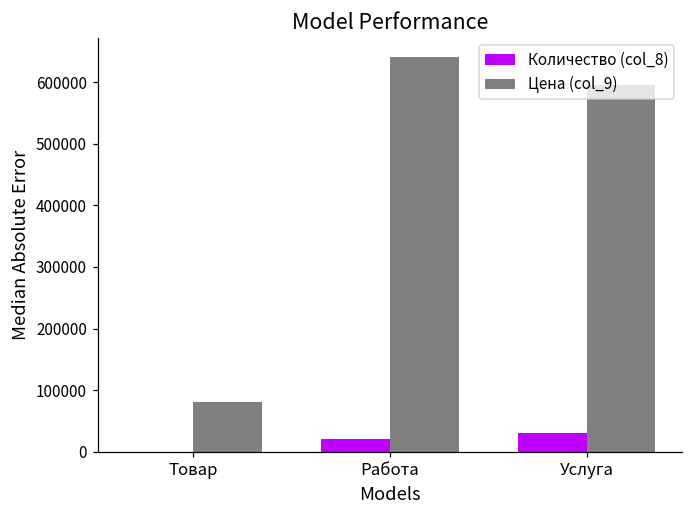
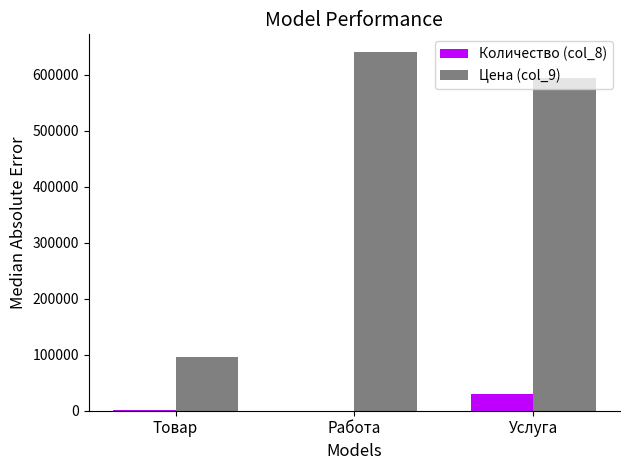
Цена (col_9), Товар: 80000 -> 100000
Количество (col_8), Работа: 20000 -> 0
